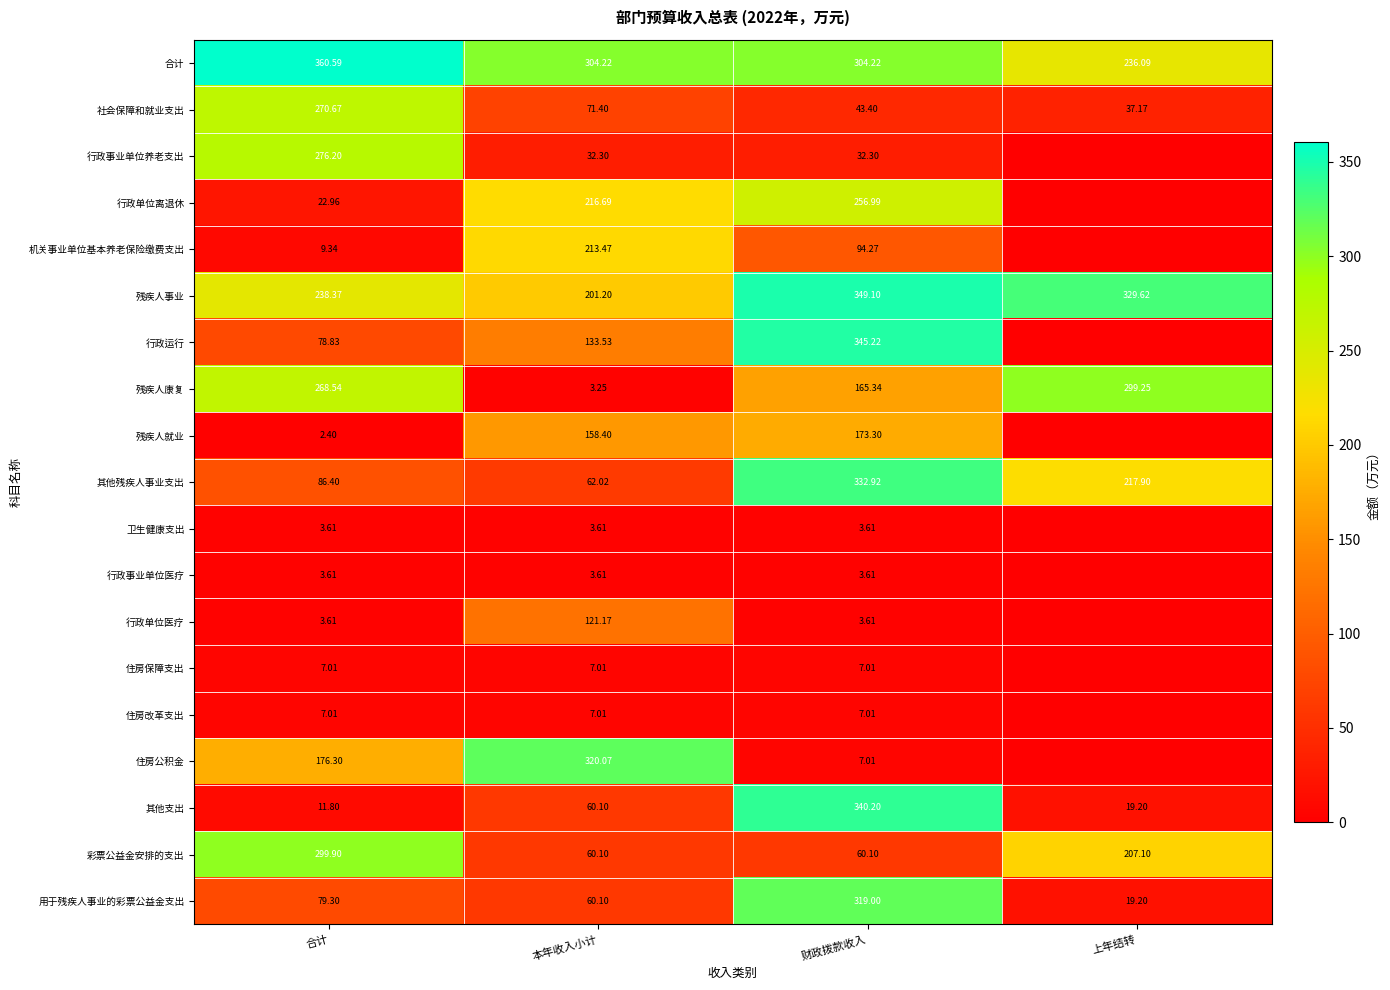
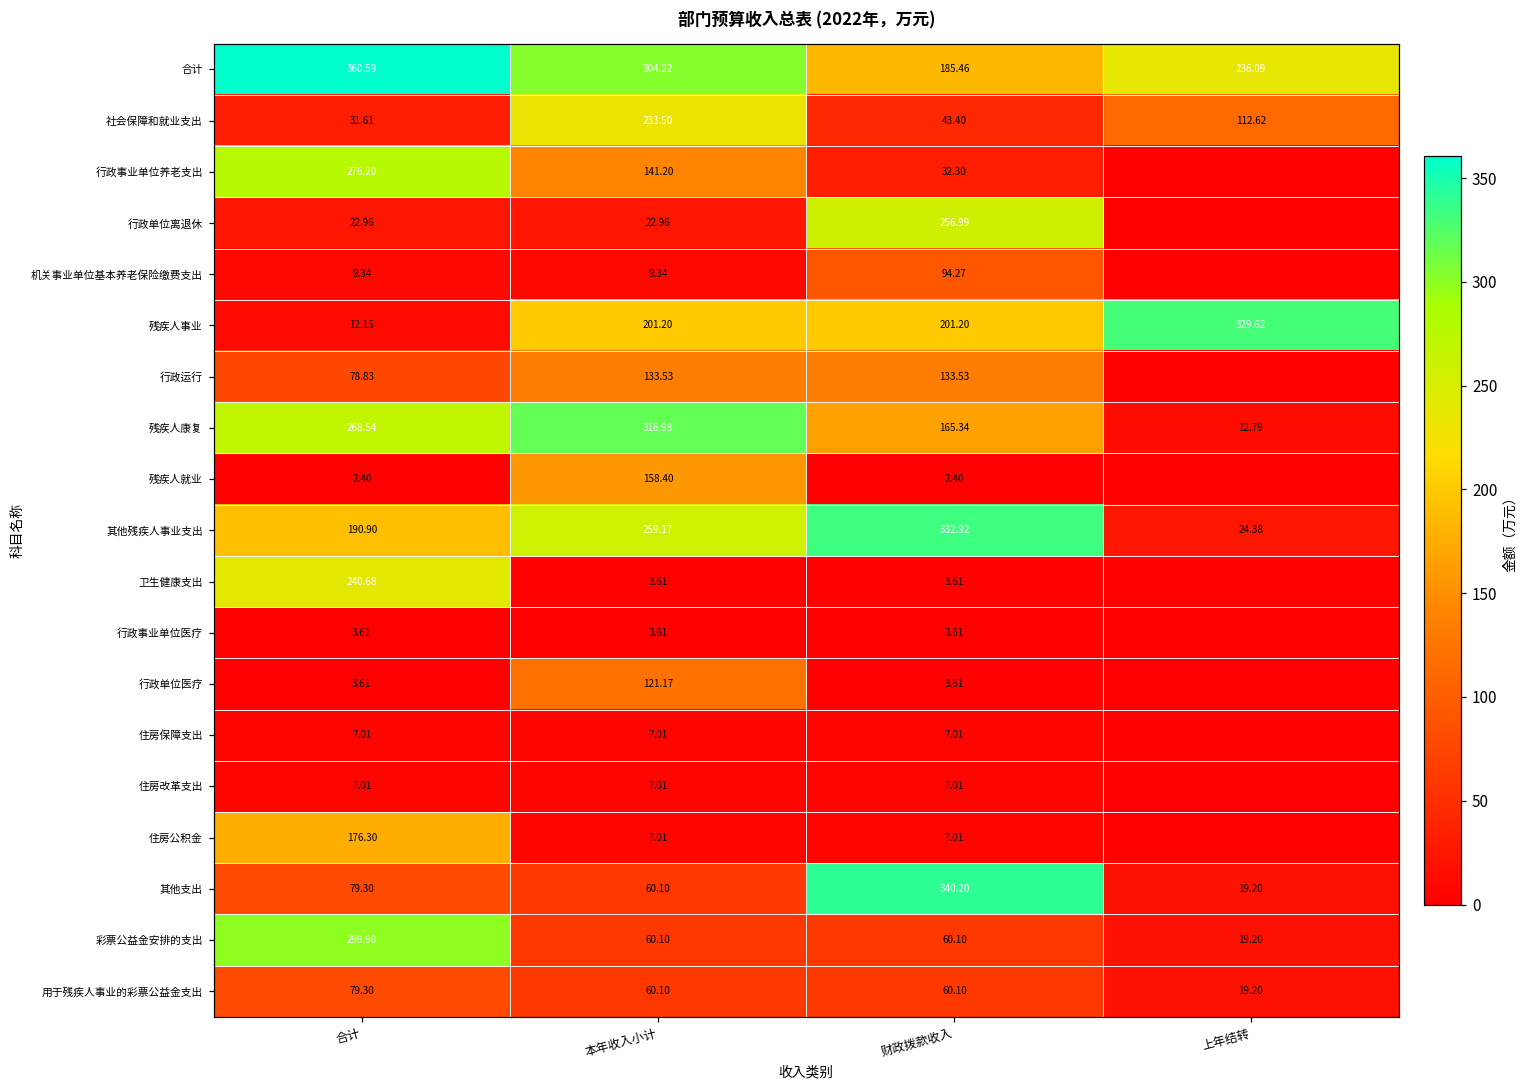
合计, 财政拨款收入: 304.22 -> 185.46
社会保障和就业支出, 合计: 270.67 -> 31.61
社会保障和就业支出, 本年收入小计: 71.40 -> 233.50
社会保障和就业支出, 上年结转: 37.17 -> 112.62
行政事业单位养老支出, 本年收入小计: 32.30 -> 141.20
行政单位离退休, 本年收入小计: 216.69 -> 22.96
机关事业单位基本养老保险缴费支出, 本年收入小计: 213.47 -> 9.34
残疾人事业, 合计: 238.37 -> 12.15
残疾人事业, 财政拨款收入: 349.10 -> 201.20
行政运行, 财政拨款收入: 345.22 -> 133.53
残疾人康复, 本年收入小计: 3.25 -> 316.98
残疾人康复, 上年结转: 299.25 -> 12.79
残疾人就业, 财政拨款收入: 173.30 -> 2.40
其他残疾人事业支出, 合计: 86.40 -> 190.90
其他残疾人事业支出, 本年收入小计: 62.02 -> 259.17
其他残疾人事业支出, 上年结转: 217.90 -> 24.38
卫生健康支出, 合计: 3.61 -> 240.68
住房公积金, 本年收入小计: 320.07 -> 7.01
其他支出, 合计: 11.80 -> 79.30
彩票公益金安排的支出, 上年结转: 207.10 -> 19.20
用于残疾人事业的彩票公益金支出, 财政拨款收入: 319.00 -> 60.10
